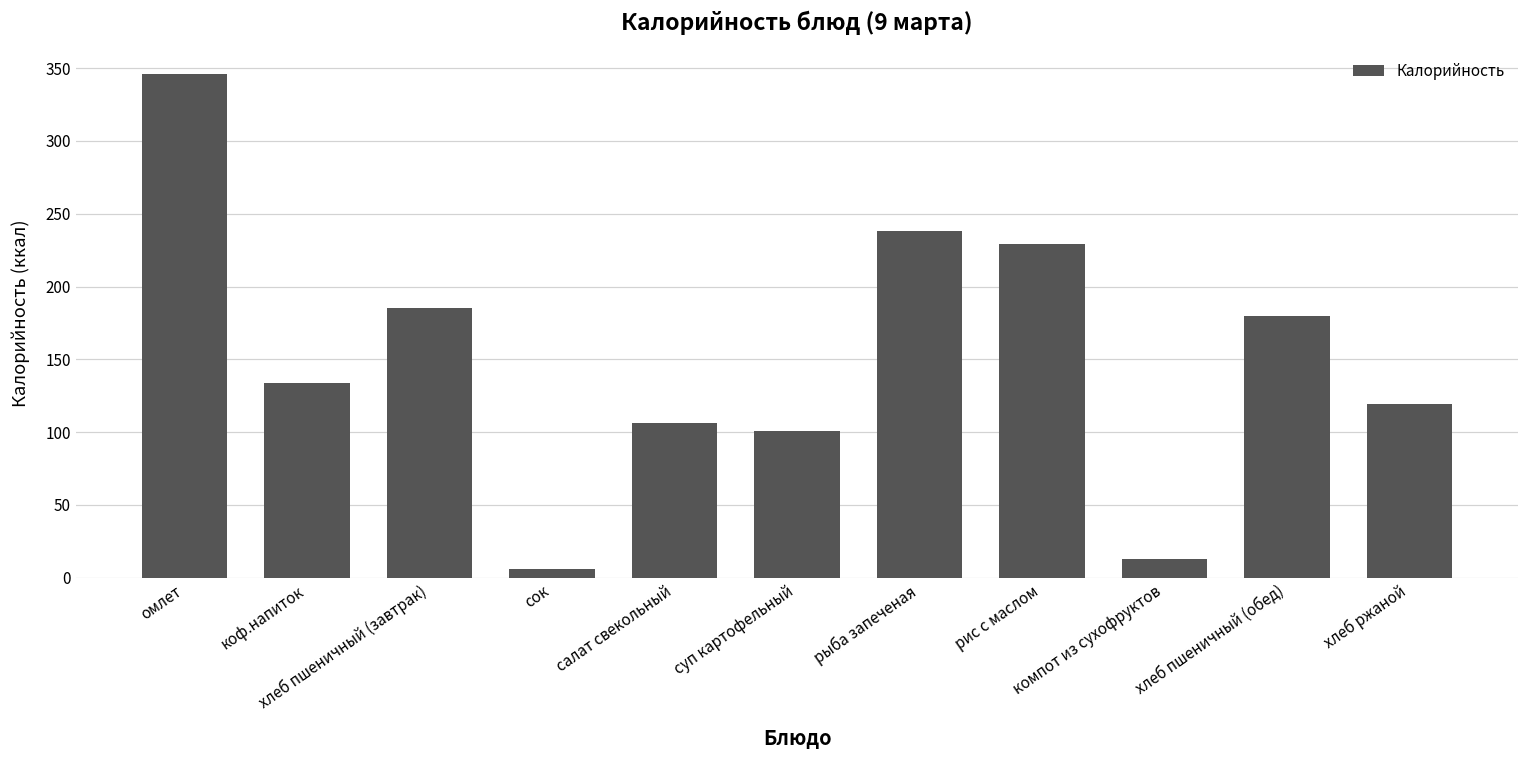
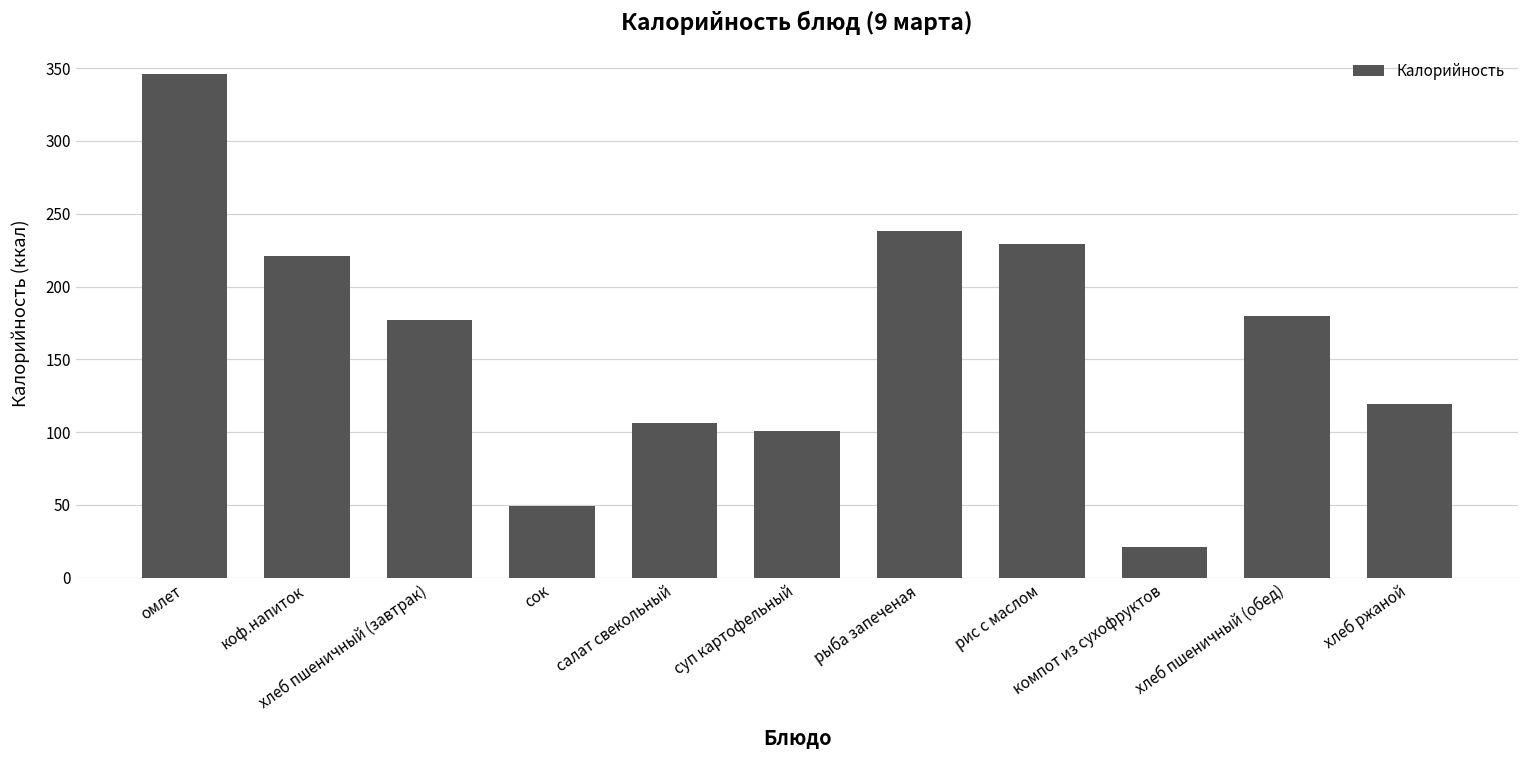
коф.напиток: 134 -> 221
хлеб пшеничный (завтрак): 185 -> 177
сок: 6 -> 49
компот из сухофруктов: 13 -> 21
